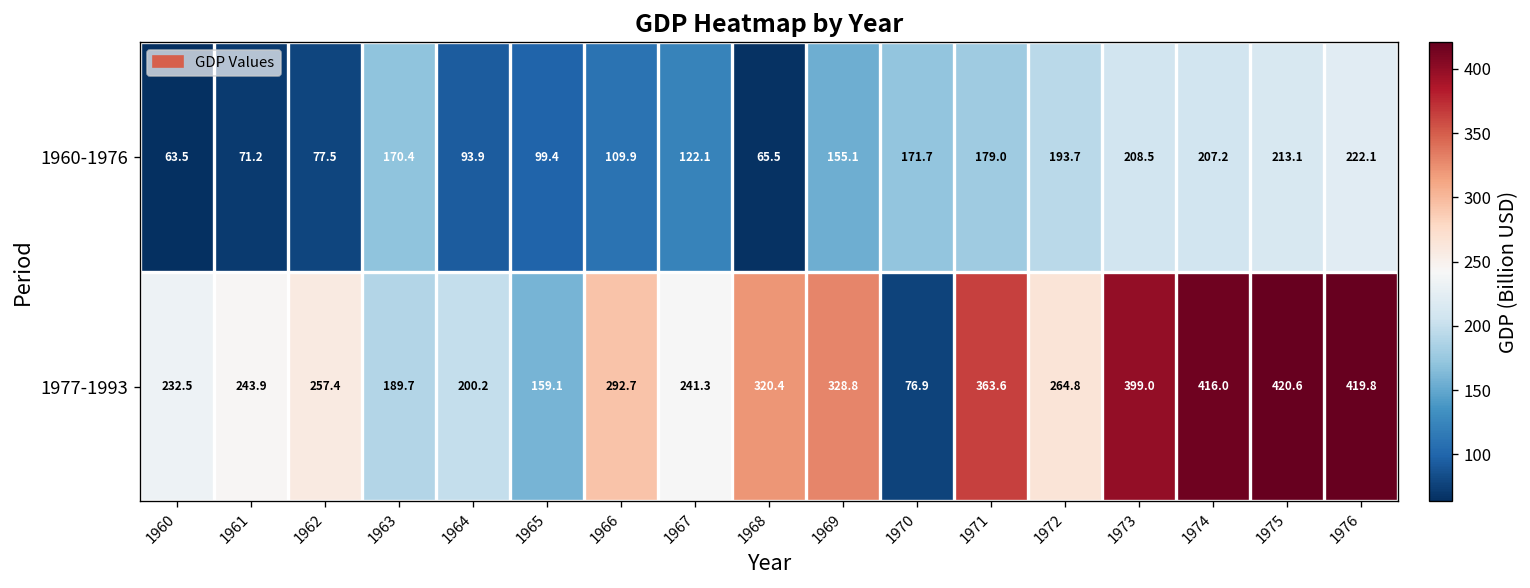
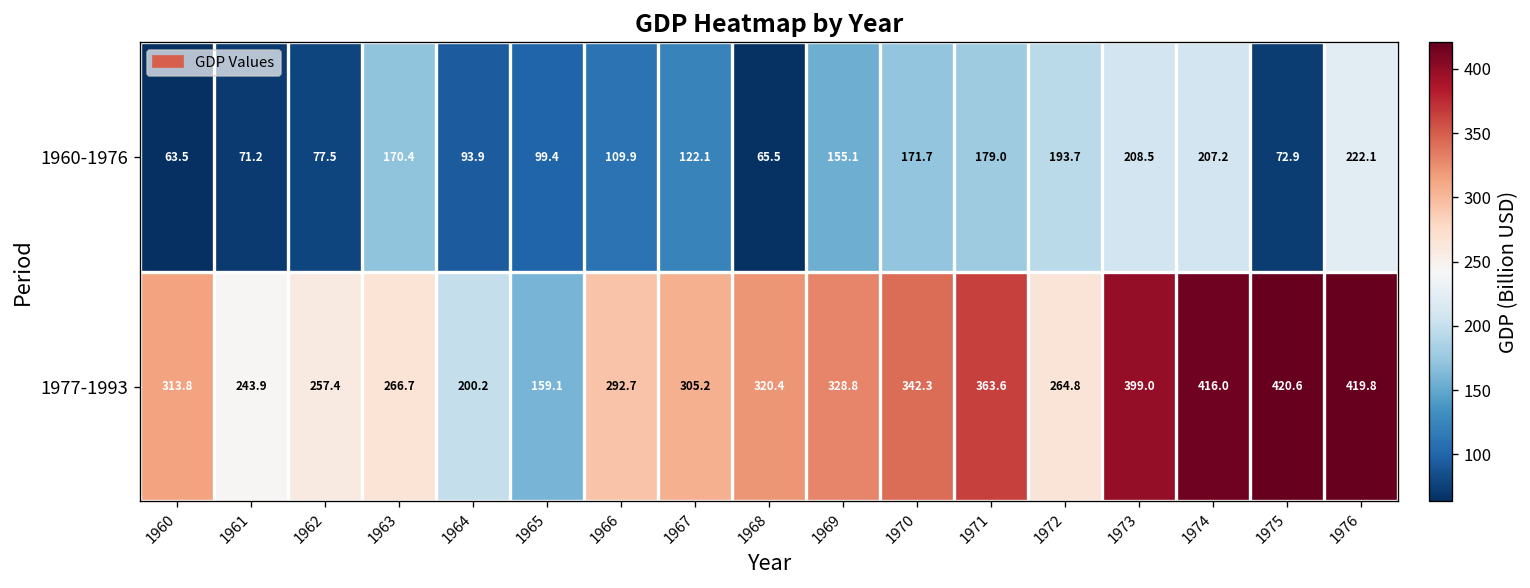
1960-1976, 1975: 213.1 -> 72.9
1977-1993, 1960: 232.5 -> 313.8
1977-1993, 1963: 189.7 -> 266.7
1977-1993, 1967: 241.3 -> 305.2
1977-1993, 1970: 76.9 -> 342.3
